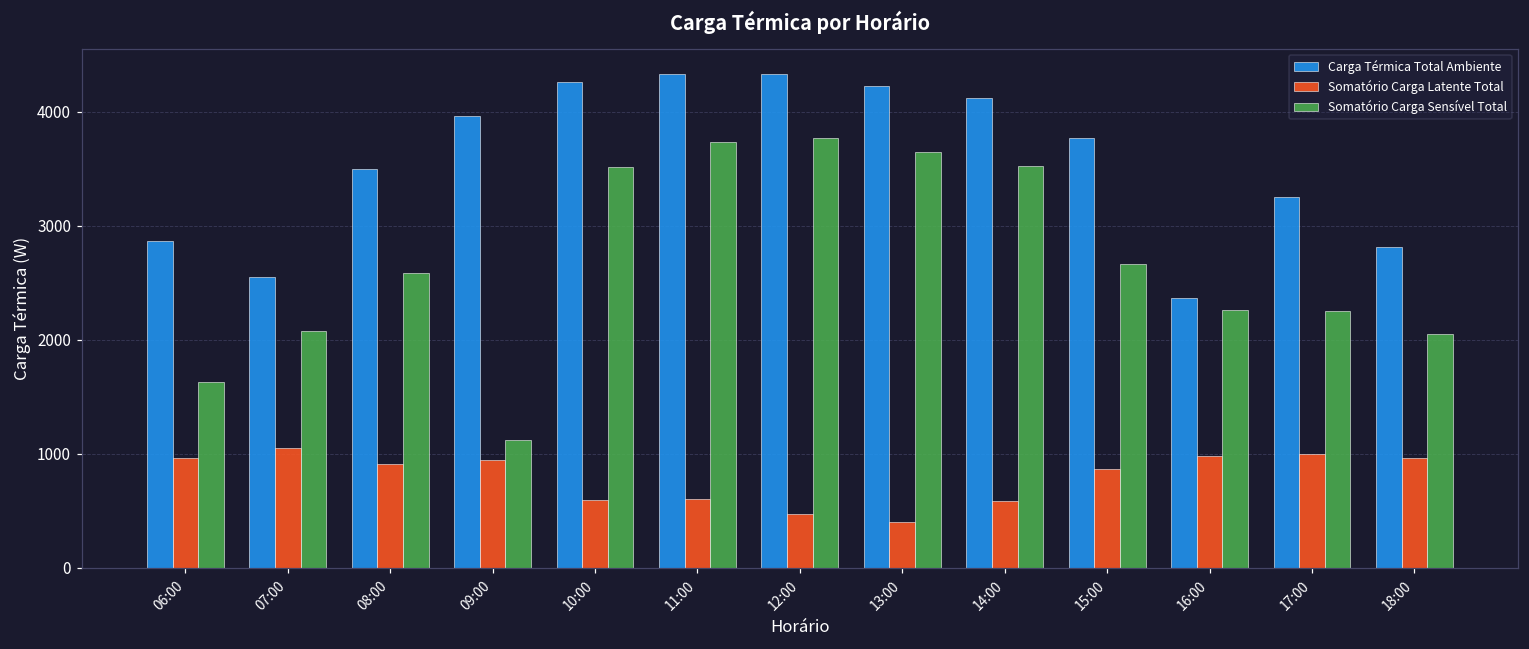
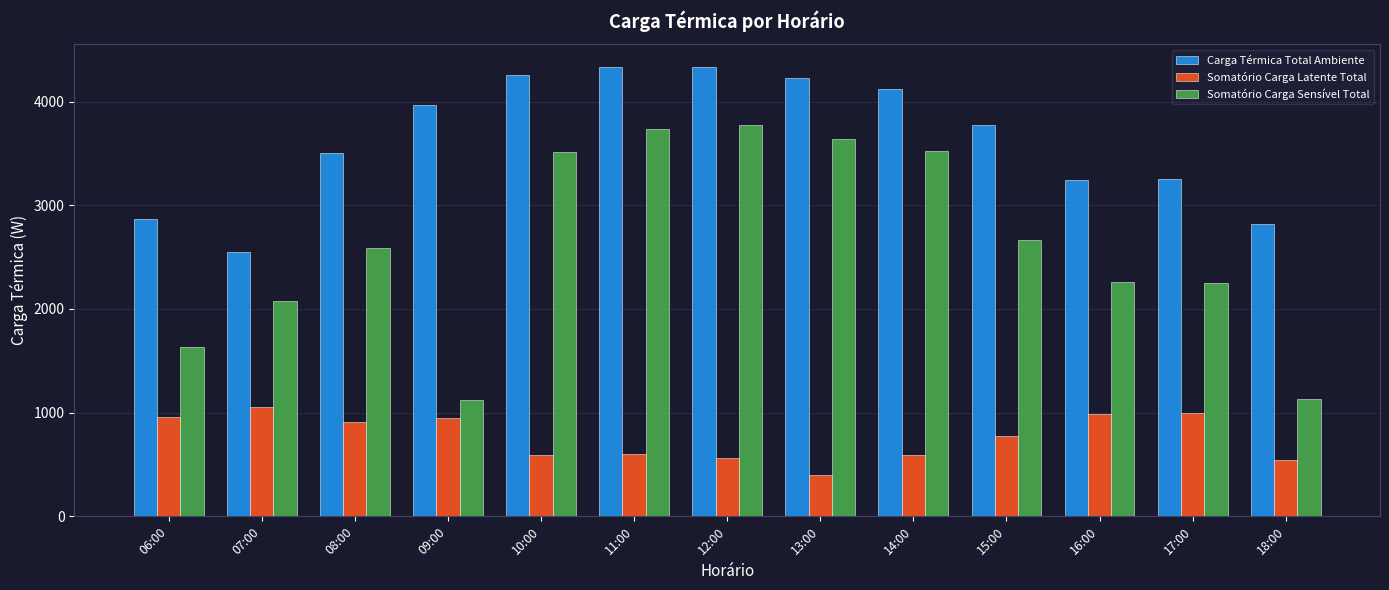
Somatório Carga Latente Total, 12:00: 480 -> 560
Somatório Carga Latente Total, 15:00: 860 -> 770
Carga Térmica Total Ambiente, 16:00: 2370 -> 3250
Somatório Carga Latente Total, 18:00: 960 -> 540
Somatório Carga Sensível Total, 18:00: 2050 -> 1130
